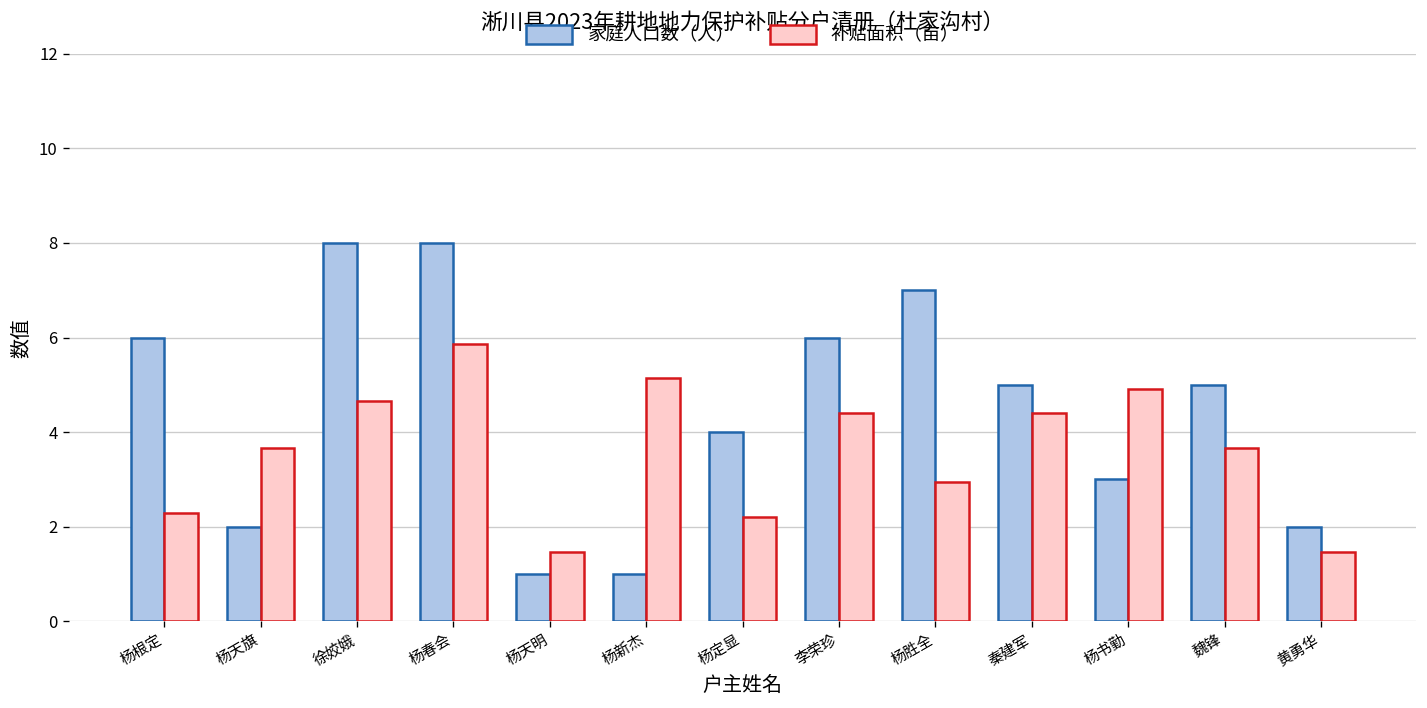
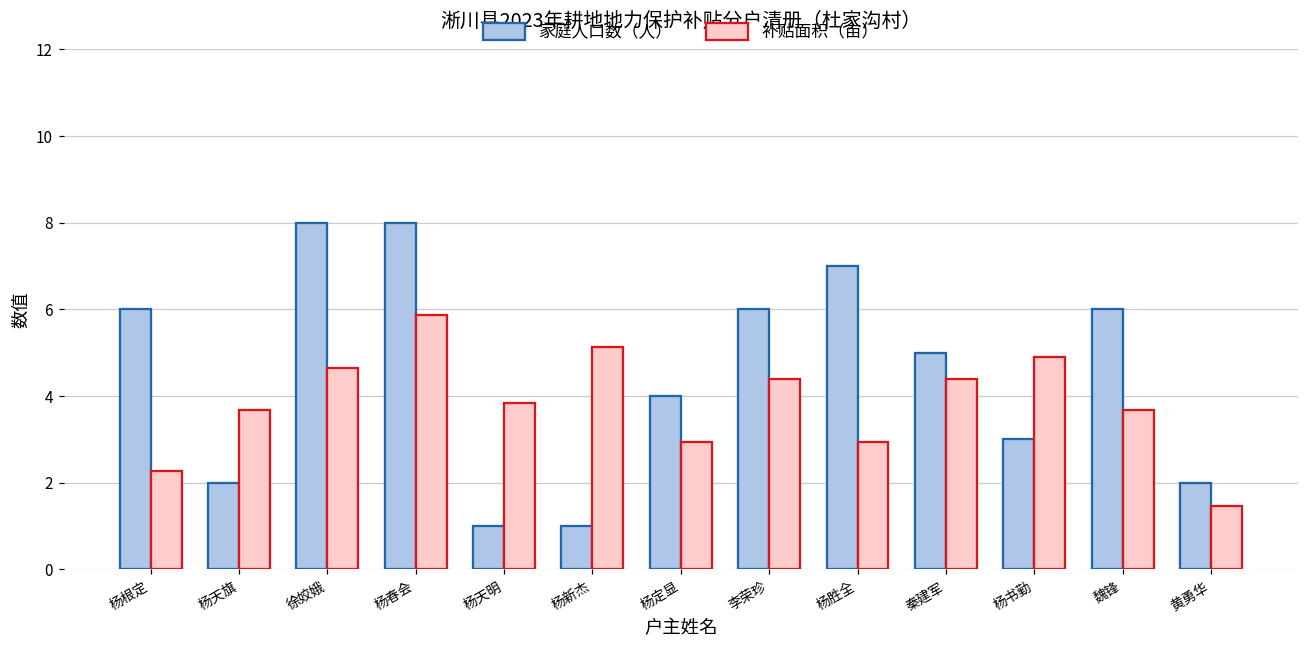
补贴面积（亩）, 杨天明: 1.5 -> 3.9
补贴面积（亩）, 杨定显: 2.2 -> 2.9
家庭人口数（人）, 魏锋: 5 -> 6
